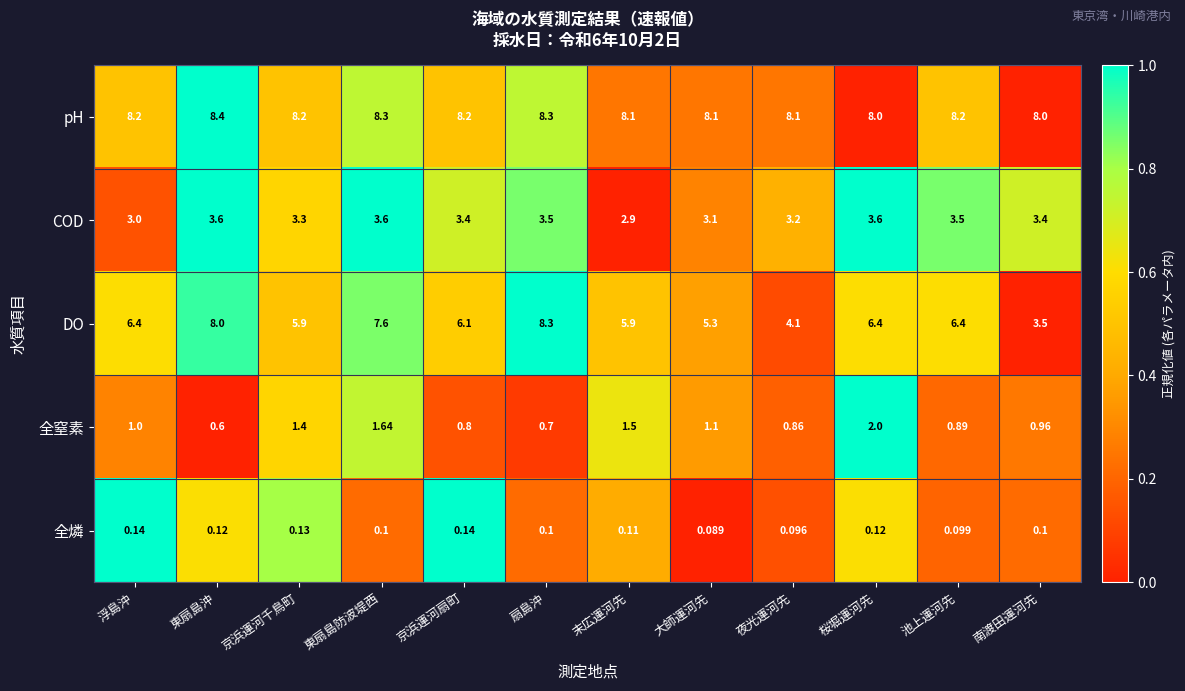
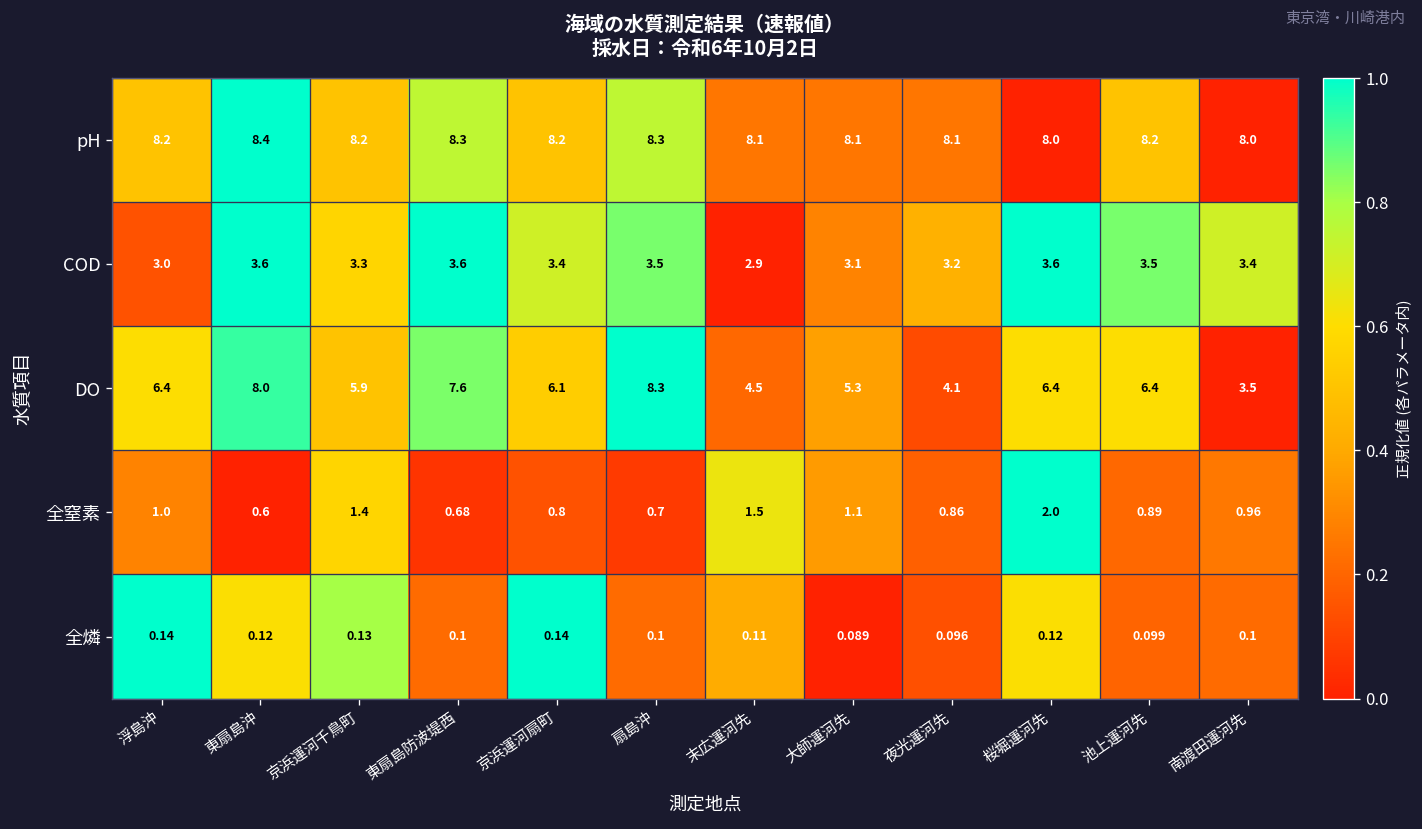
DO, 末広運河先: 5.9 -> 4.5
全窒素, 東扇島防波堤西: 1.64 -> 0.68
